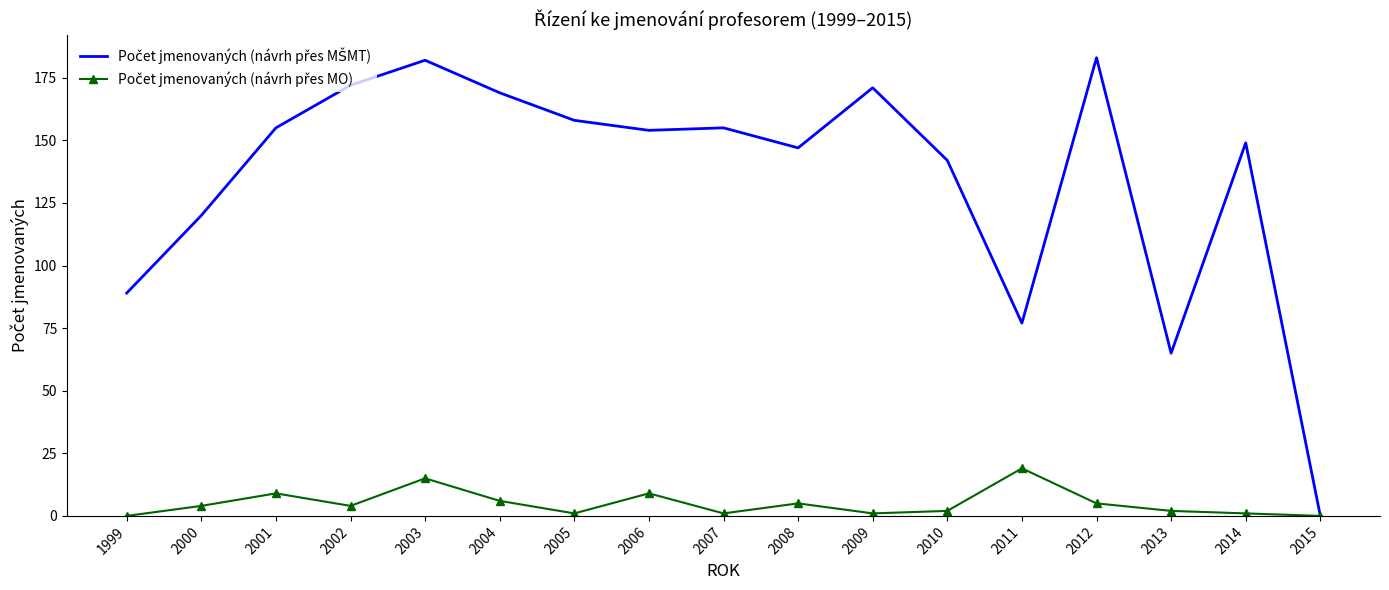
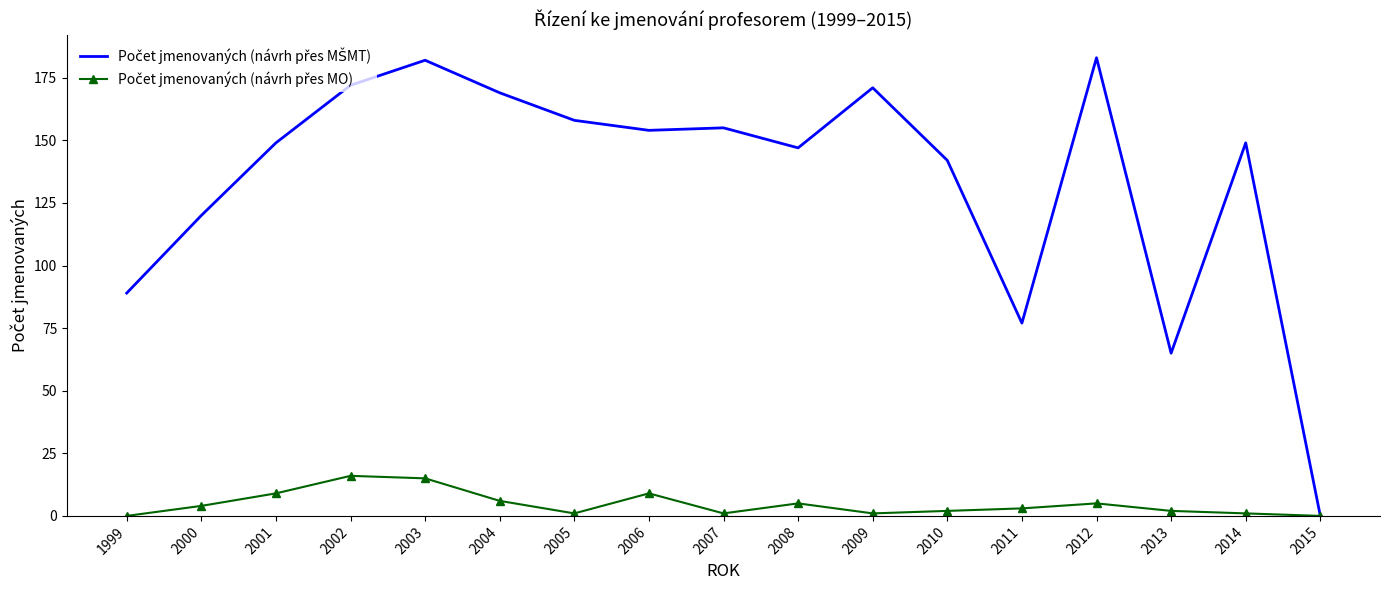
Počet jmenovaných (návrh přes MŠMT), 2001: 155 -> 149
Počet jmenovaných (návrh přes MO), 2002: 4 -> 16
Počet jmenovaných (návrh přes MO), 2011: 19 -> 3
